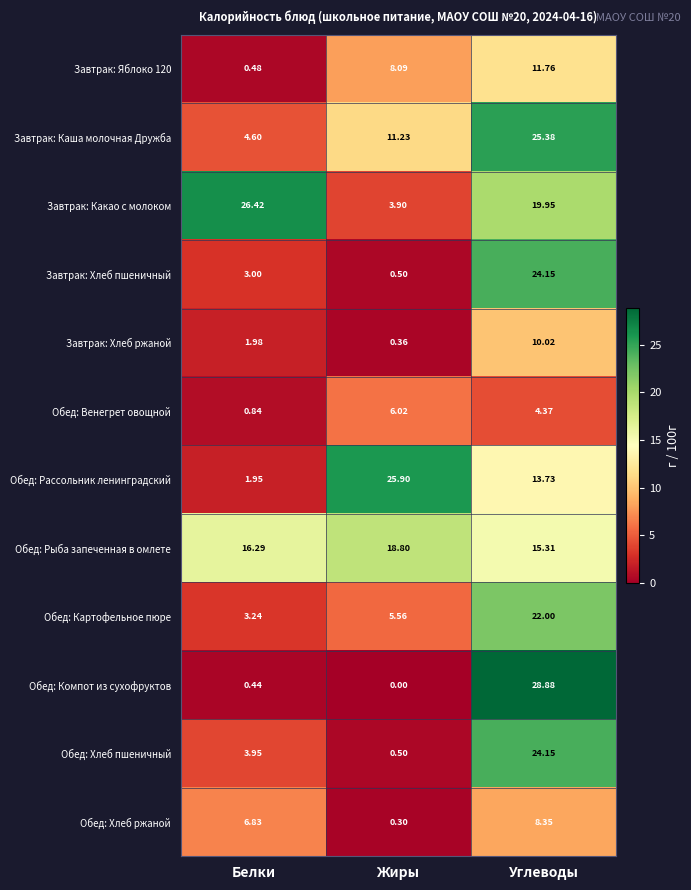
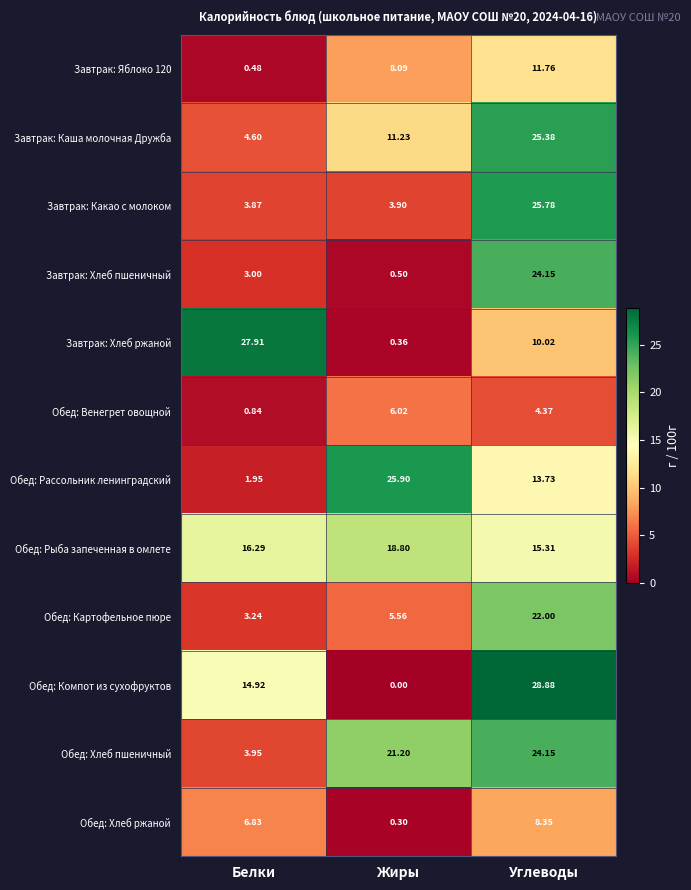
Завтрак: Какао с молоком, Белки: 26.42 -> 3.87
Завтрак: Какао с молоком, Углеводы: 19.95 -> 25.78
Завтрак: Хлеб ржаной, Белки: 1.98 -> 27.91
Обед: Компот из сухофруктов, Белки: 0.44 -> 14.92
Обед: Хлеб пшеничный, Жиры: 0.50 -> 21.20
